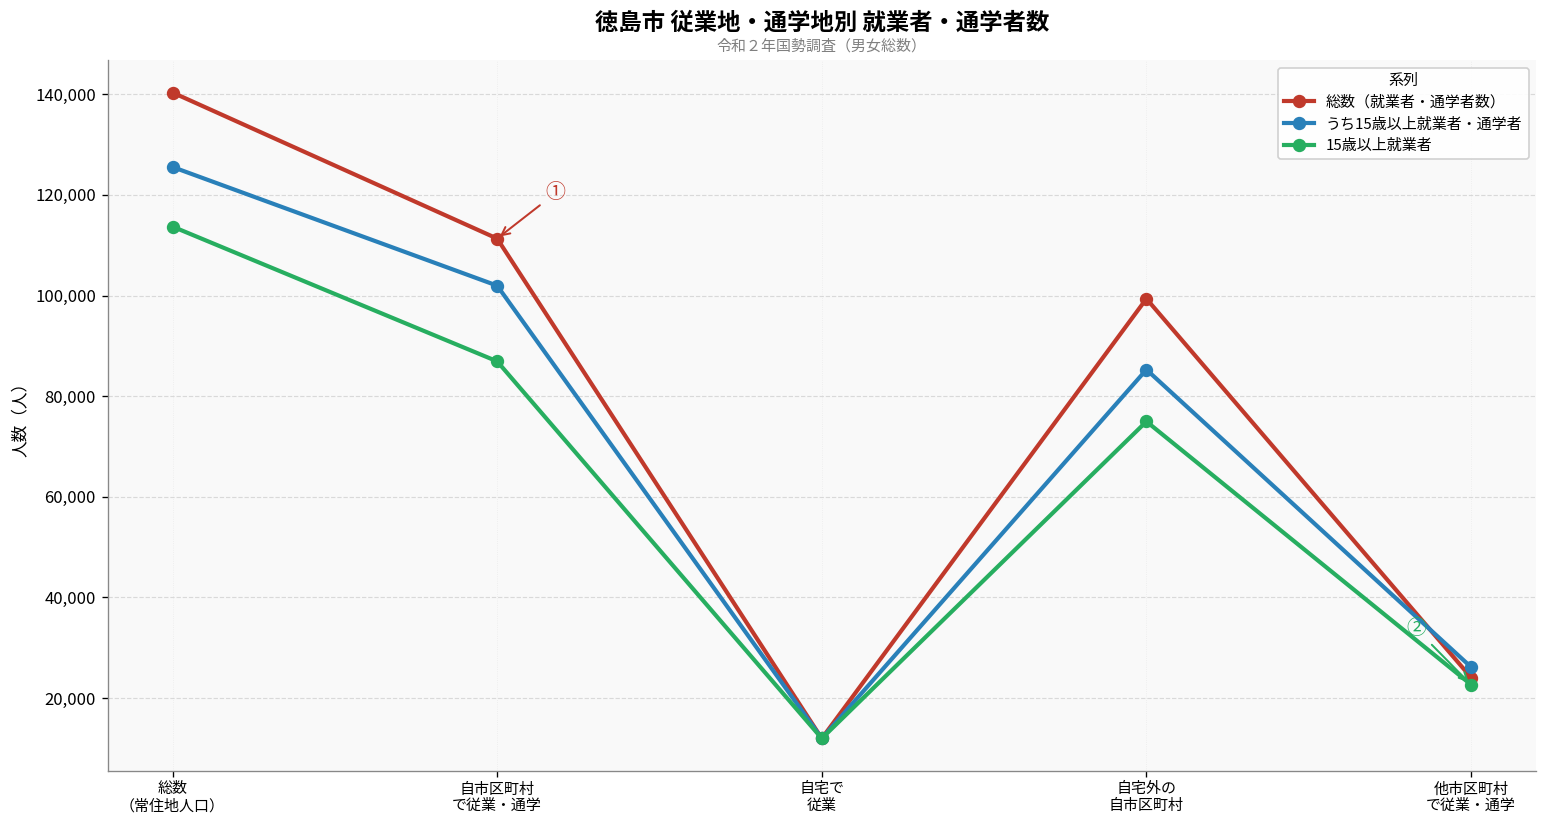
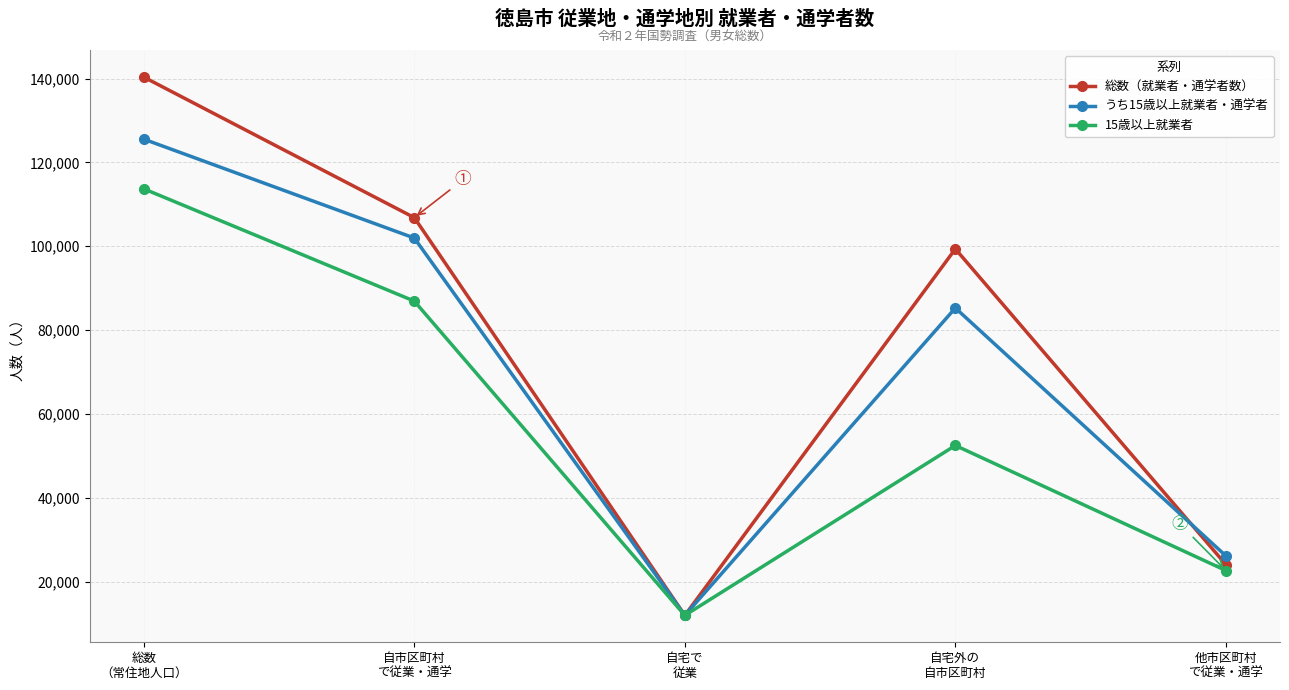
総数（就業者・通学者数）, 自市区町村 で従業・通学: 111,000 -> 107,000
15歳以上就業者, 自宅外の 自市区町村: 75,000 -> 52,000
